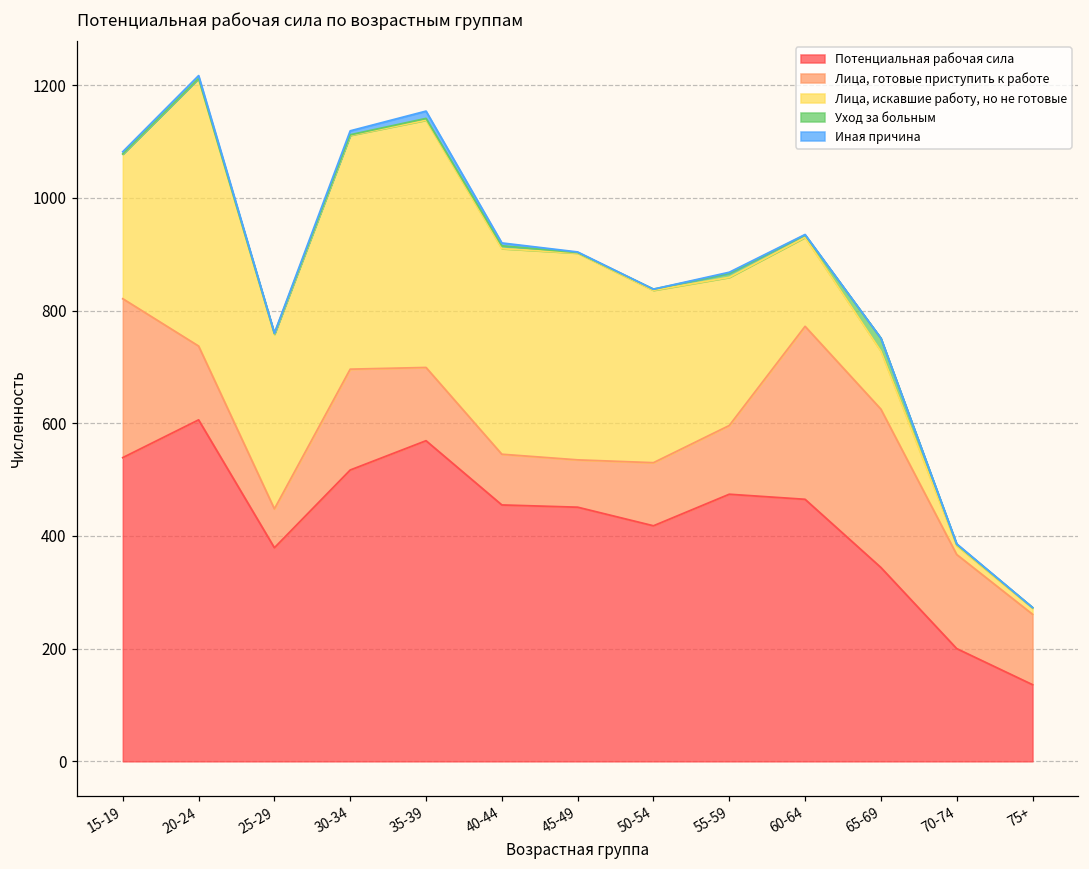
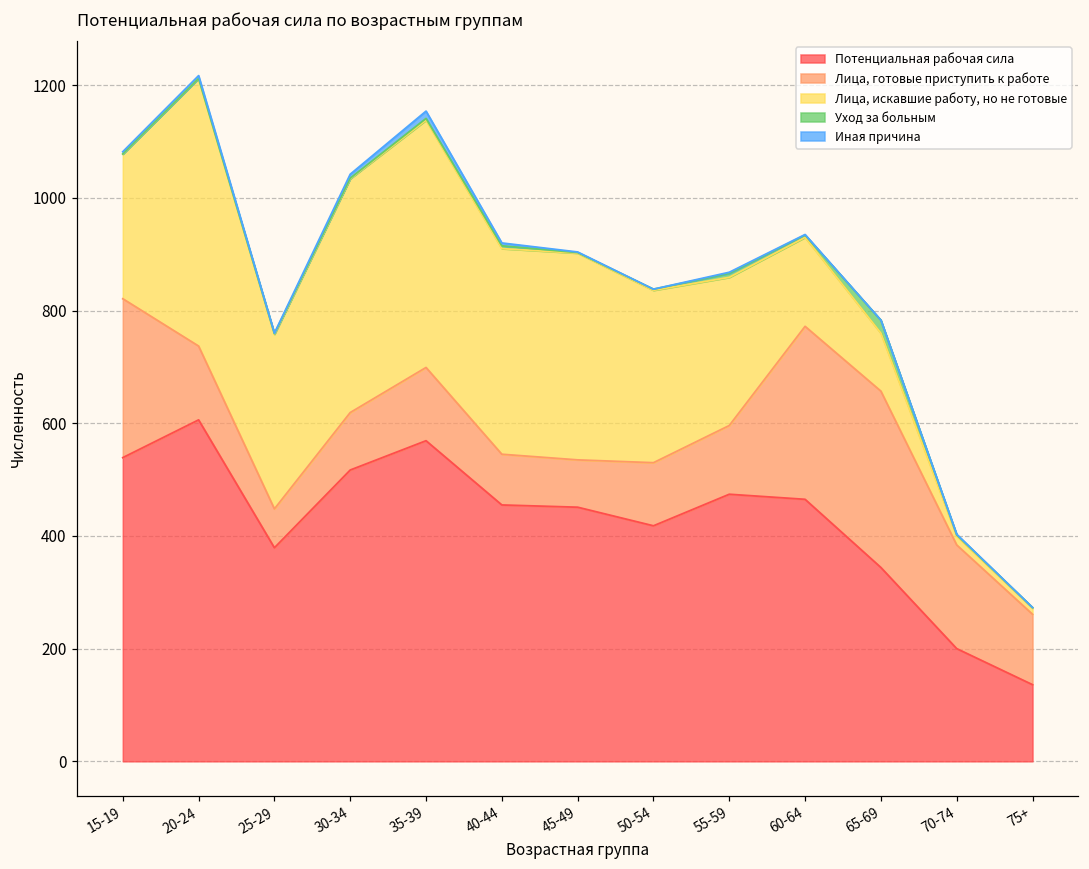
Лица, готовые приступить к работе, 30-34: 180 -> 100
Лица, готовые приступить к работе, 65-69: 280 -> 310
Лица, готовые приступить к работе, 70-74: 170 -> 180
